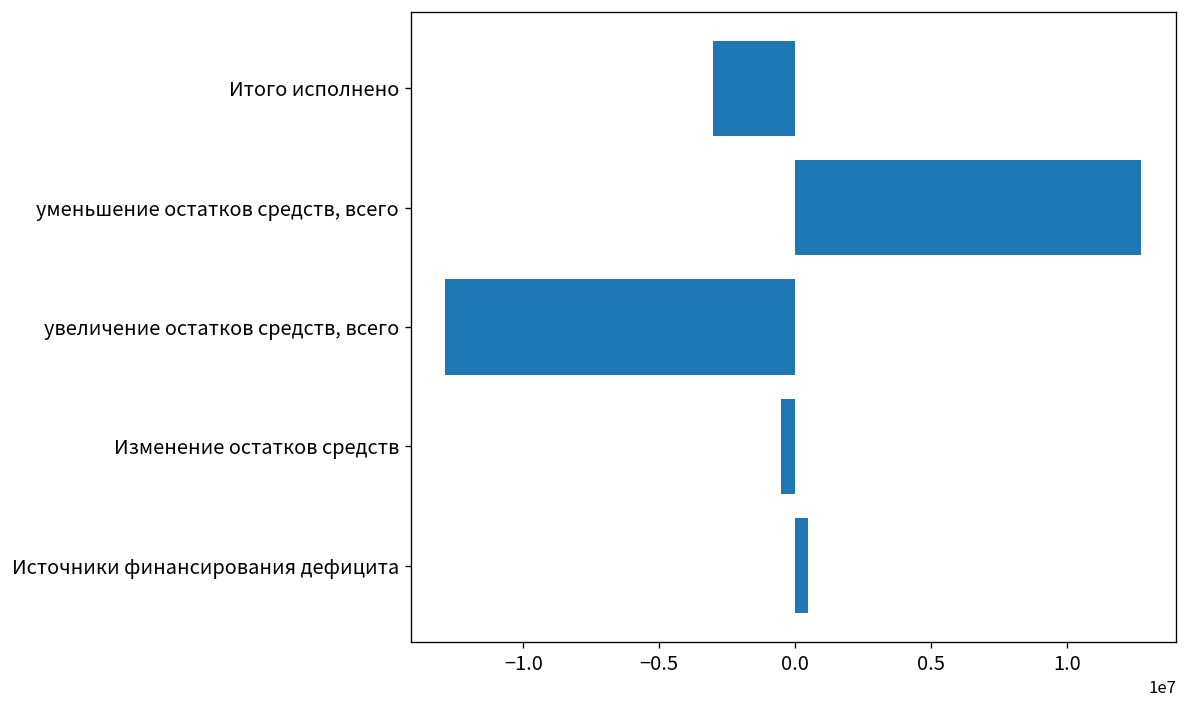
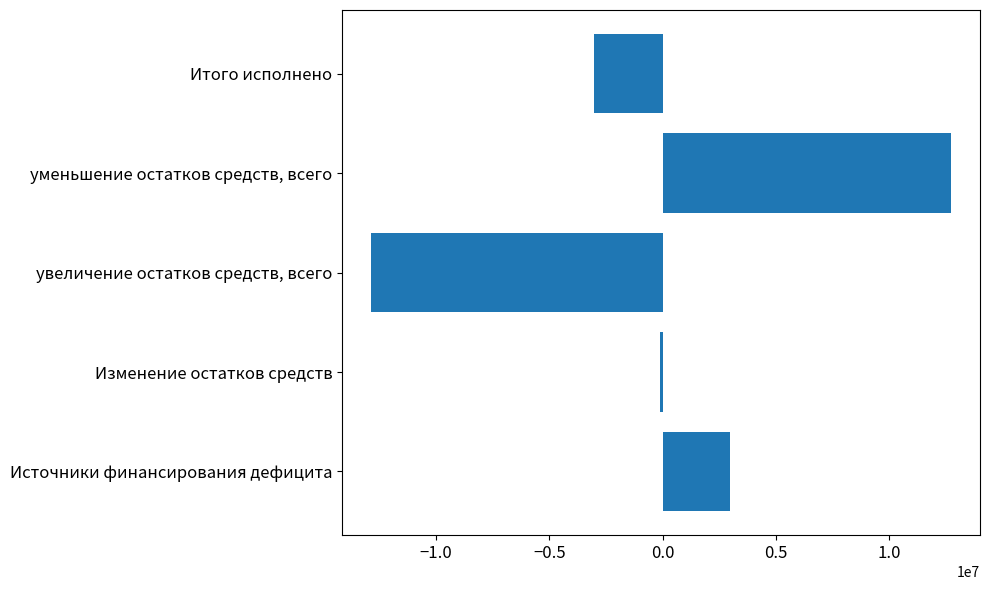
Изменение остатков средств: -500000 -> -100000
Источники финансирования дефицита: 500000 -> 3000000
